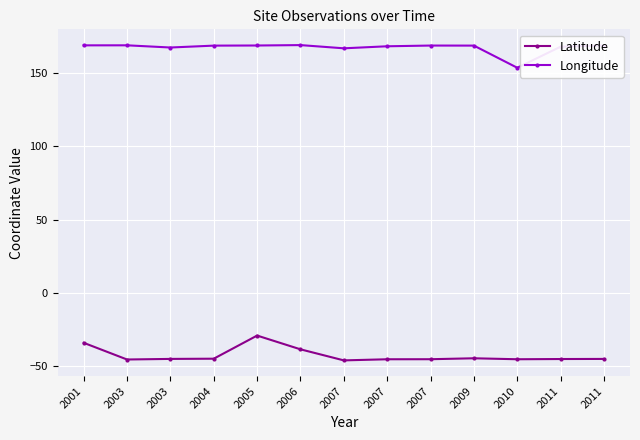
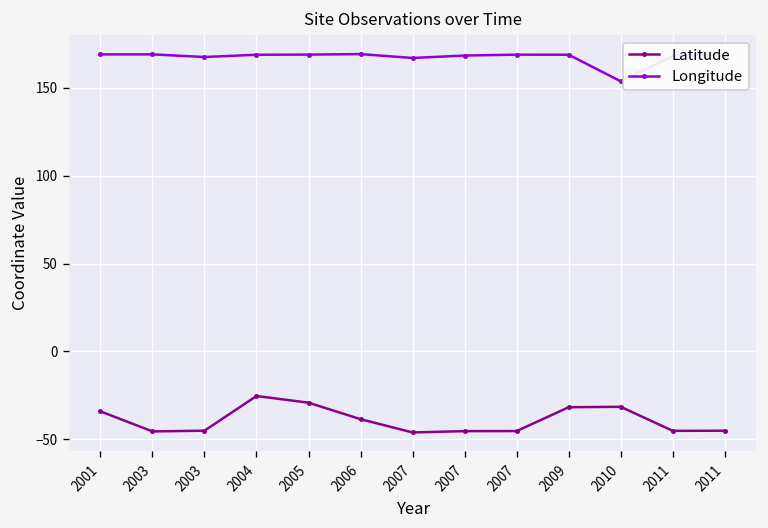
Latitude, 2004: -45 -> -25
Latitude, 2009: -45 -> -32
Latitude, 2010: -45 -> -31
